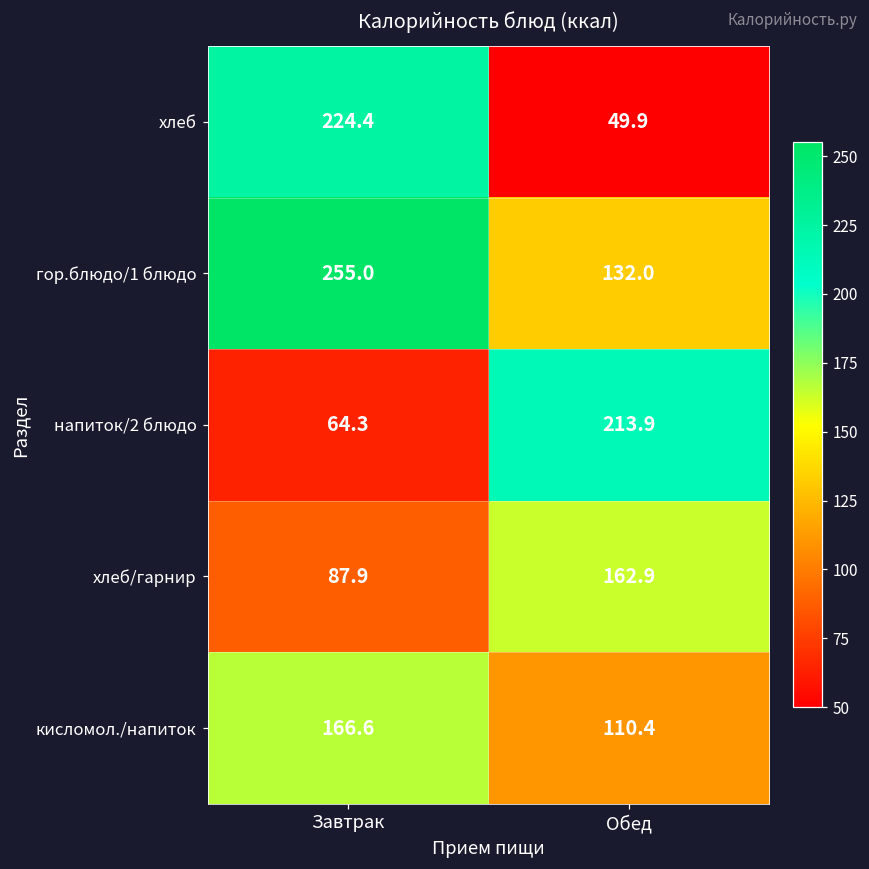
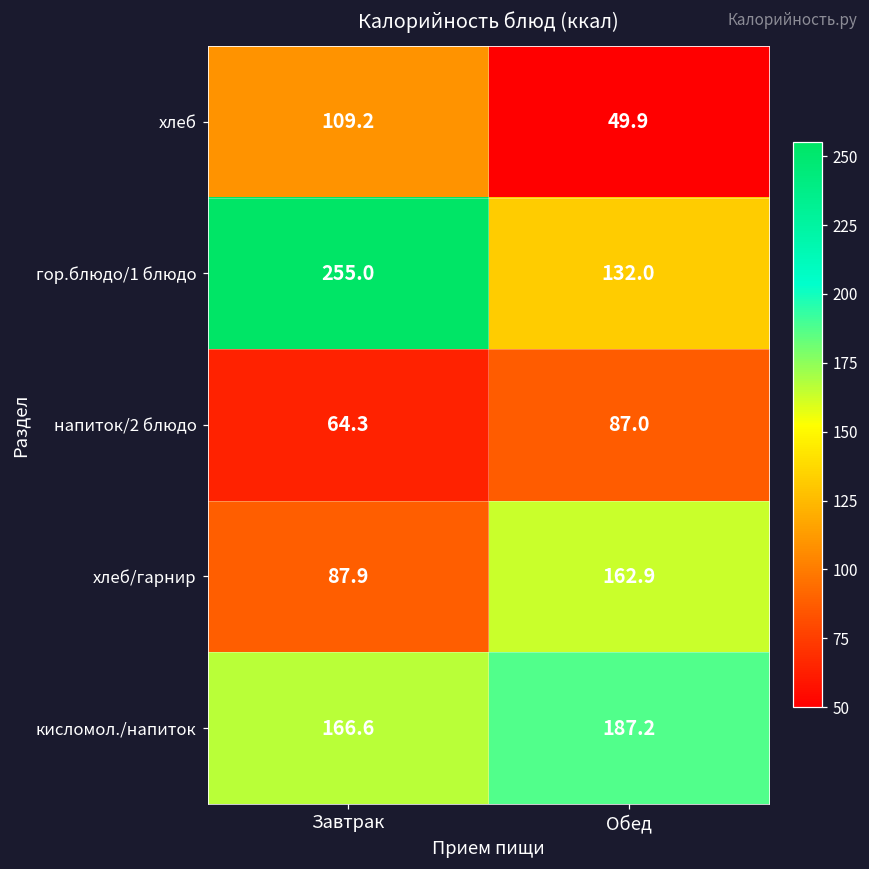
хлеб, Завтрак: 224.4 -> 109.2
напиток/2 блюдо, Обед: 213.9 -> 87.0
кисломол./напиток, Обед: 110.4 -> 187.2
